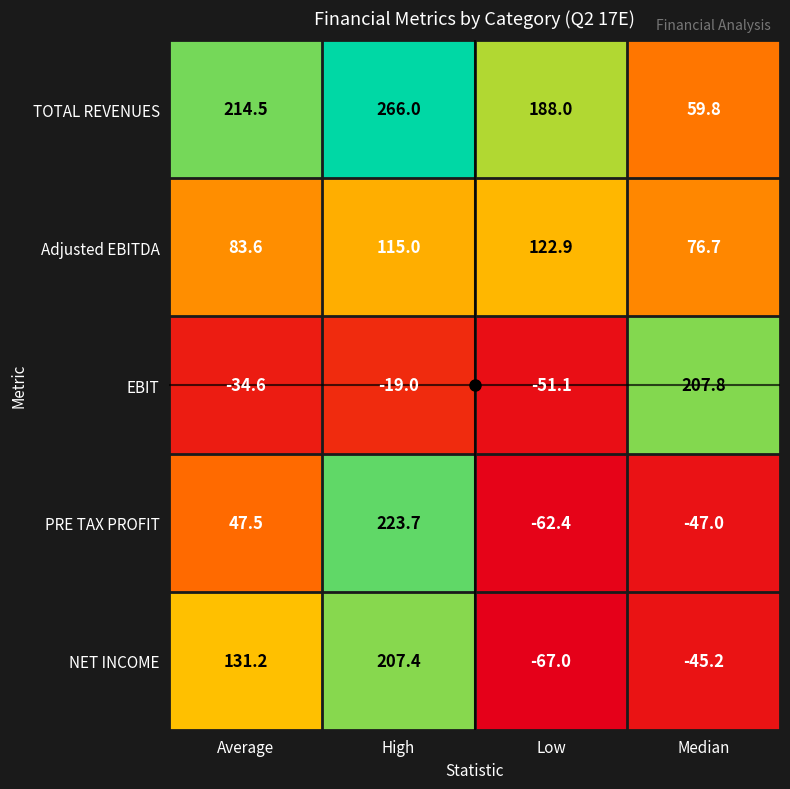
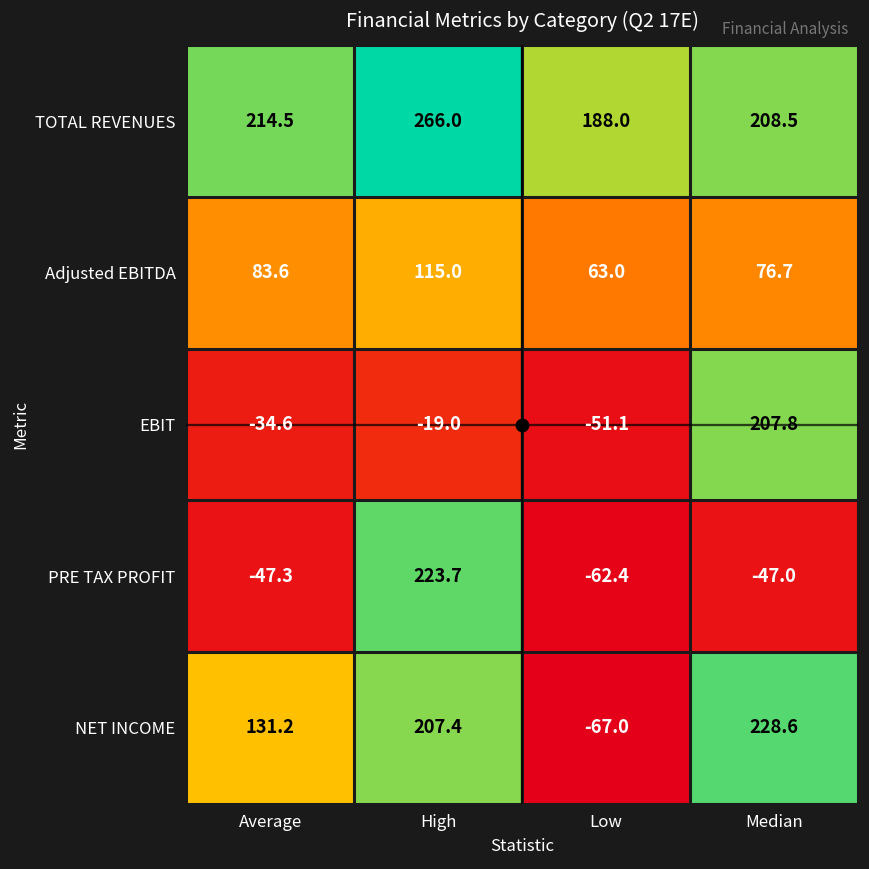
TOTAL REVENUES, Median: 59.8 -> 208.5
Adjusted EBITDA, Low: 122.9 -> 63.0
PRE TAX PROFIT, Average: 47.5 -> -47.3
NET INCOME, Median: -45.2 -> 228.6
